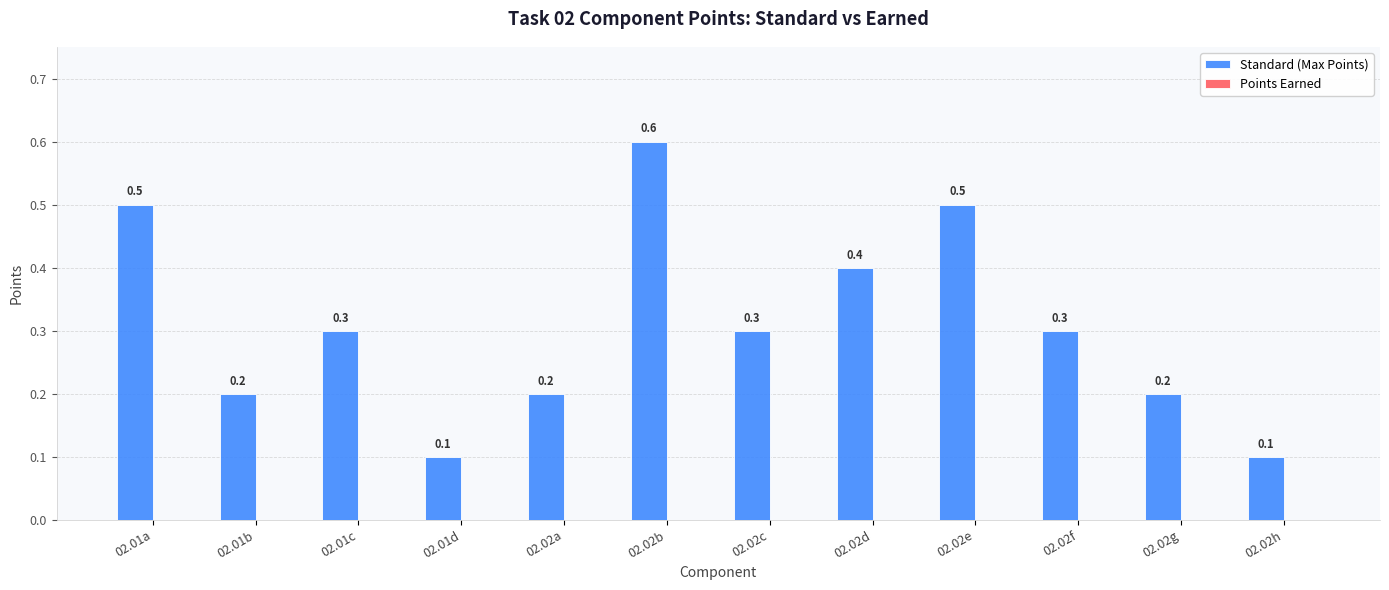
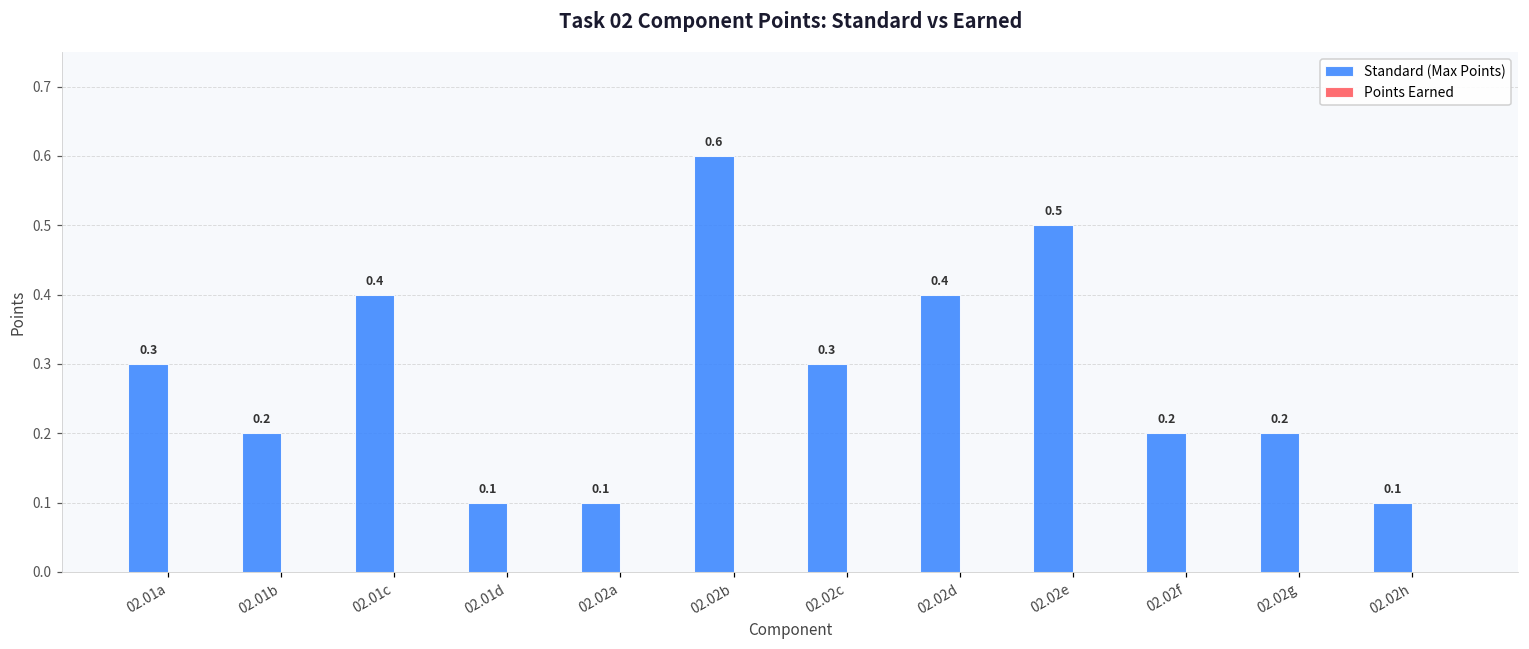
Standard (Max Points), 02.01a: 0.5 -> 0.3
Standard (Max Points), 02.01c: 0.3 -> 0.4
Standard (Max Points), 02.02a: 0.2 -> 0.1
Standard (Max Points), 02.02f: 0.3 -> 0.2
